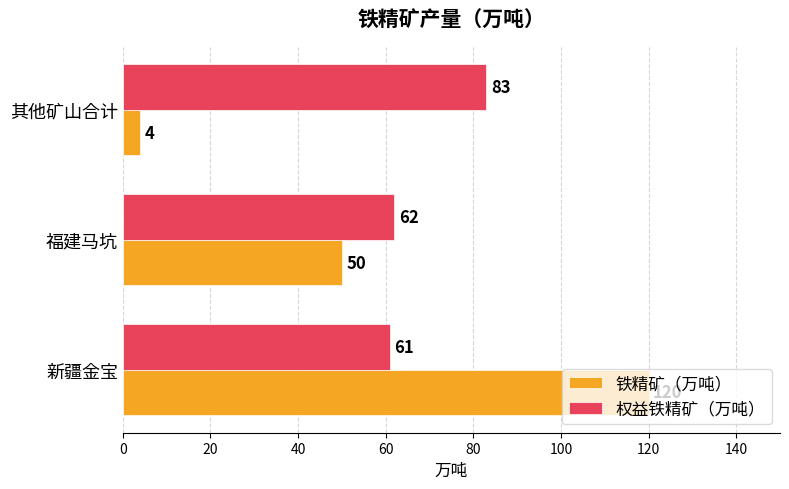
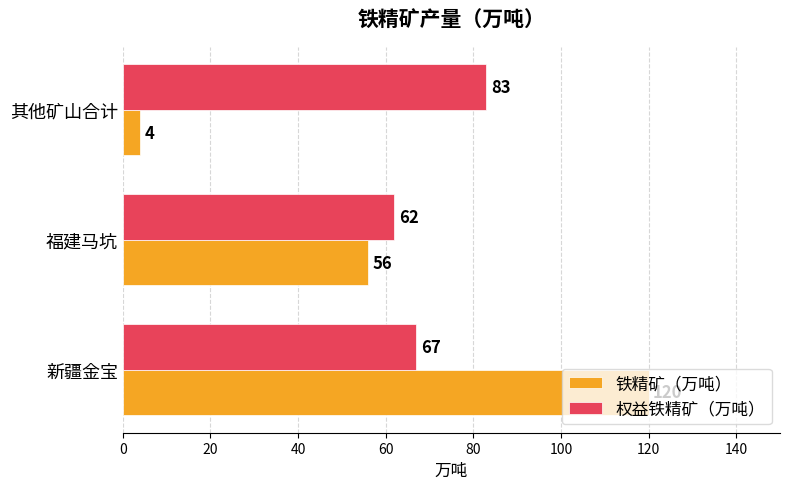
铁精矿（万吨）, 福建马坑: 50 -> 56
权益铁精矿（万吨）, 新疆金宝: 61 -> 67
